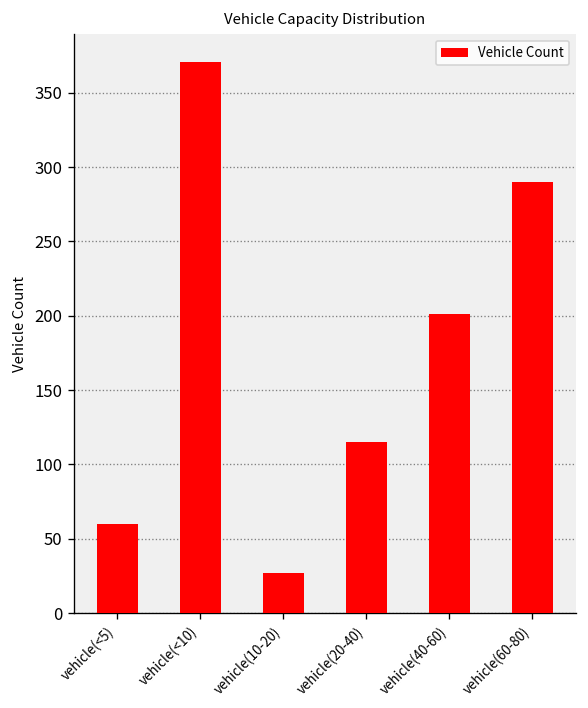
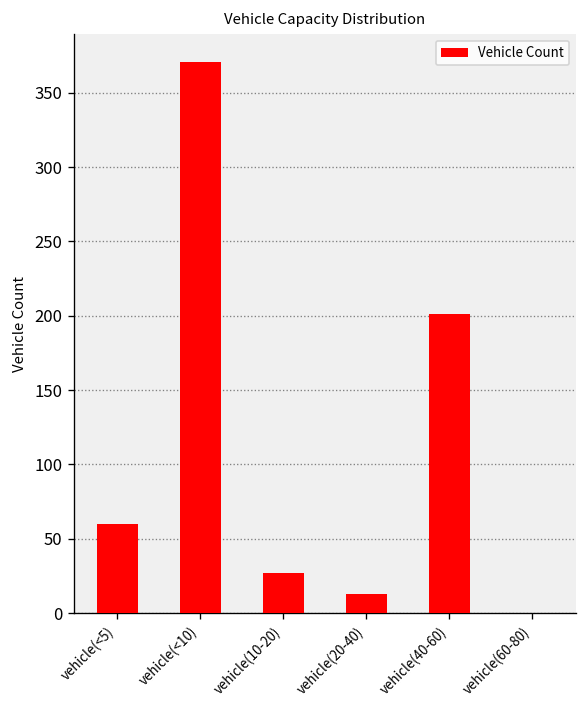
vehicle(20-40): 115 -> 13
vehicle(60-80): 290 -> 0
